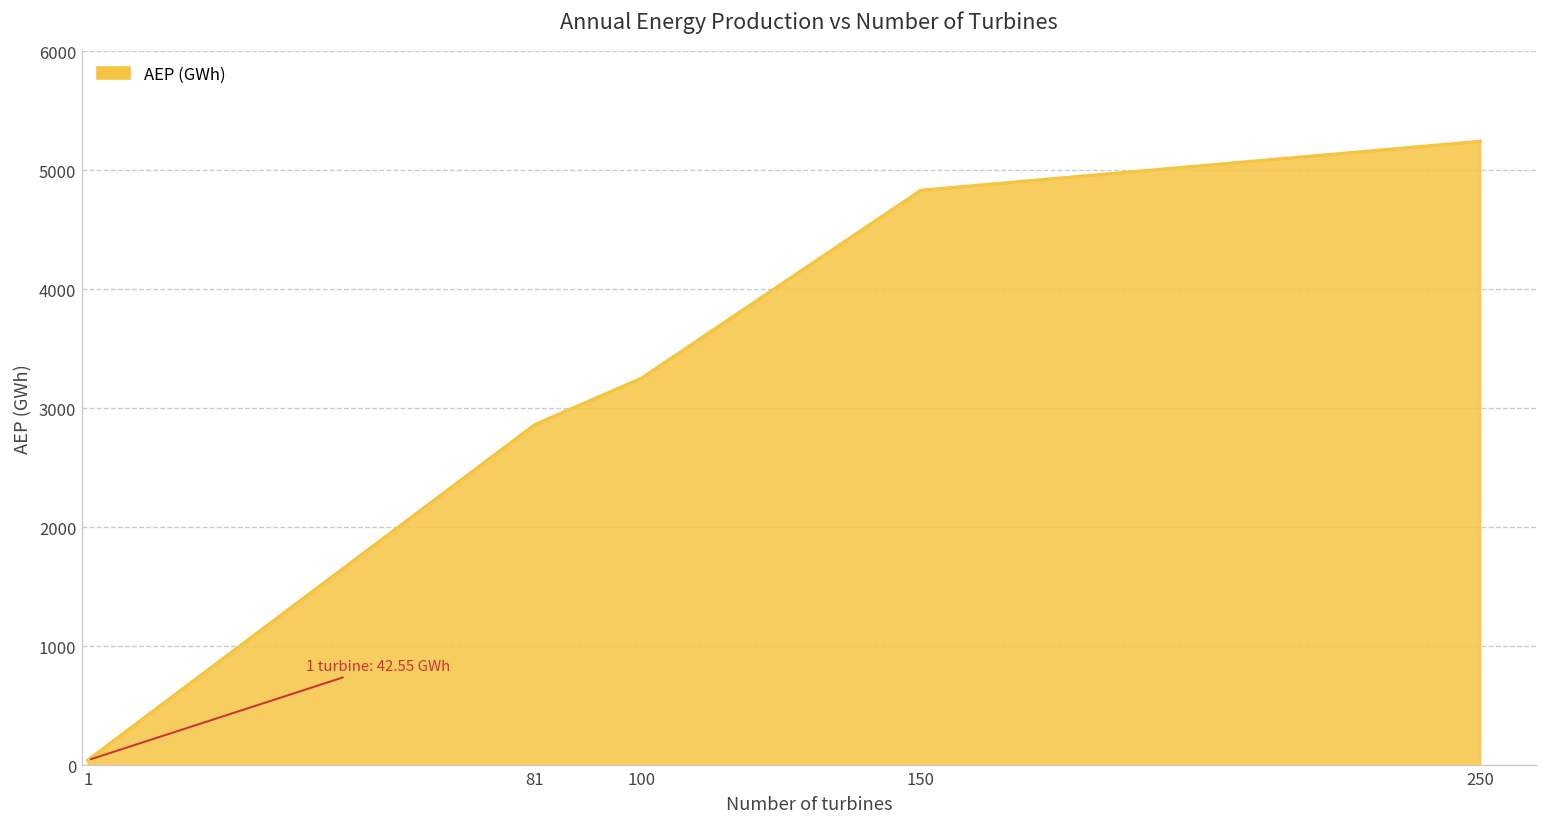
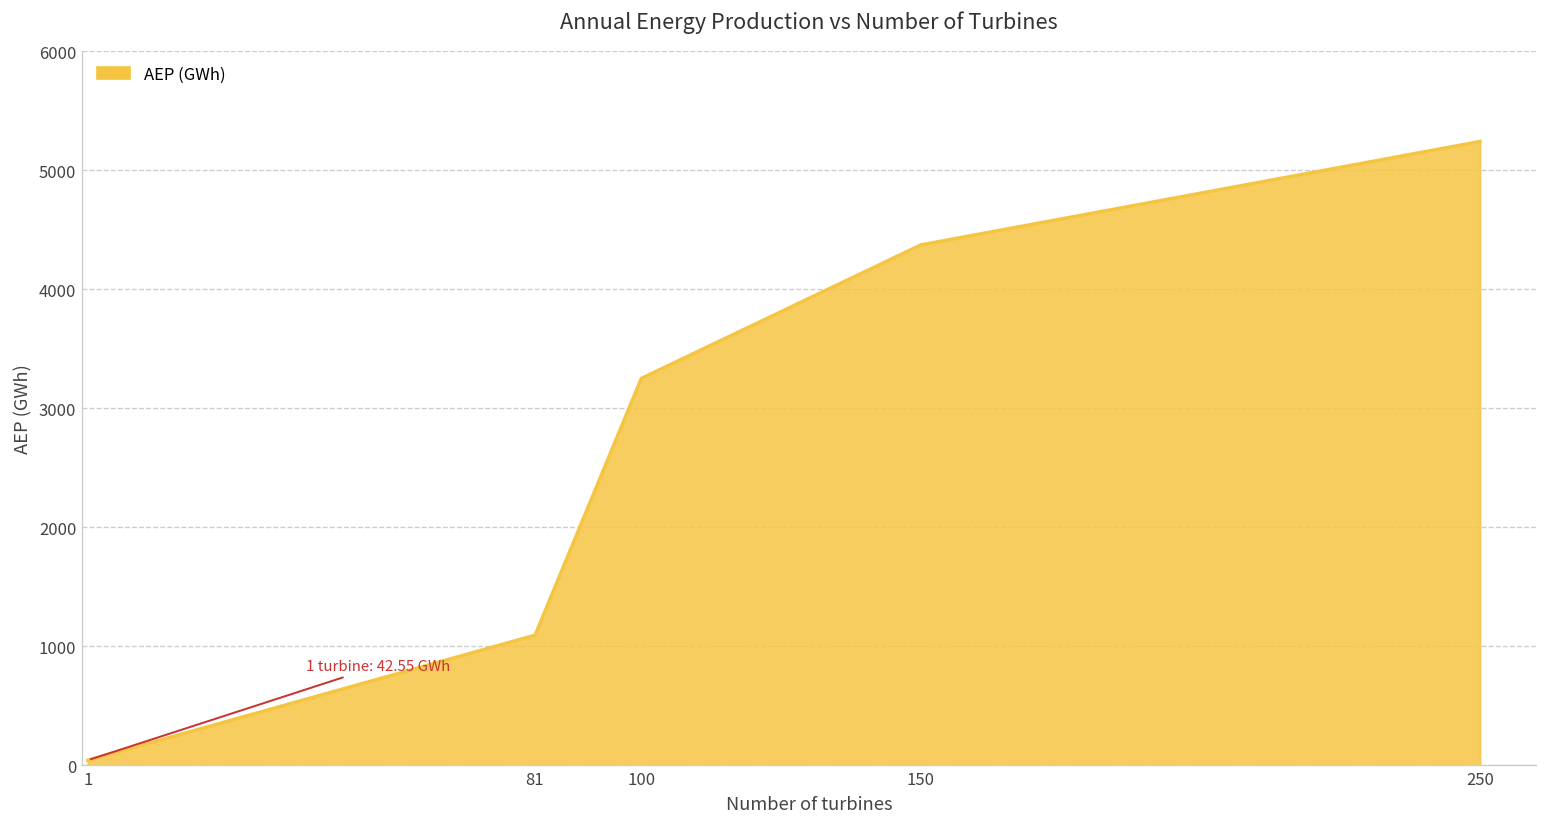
81: 2900 -> 1100
150: 4800 -> 4400
